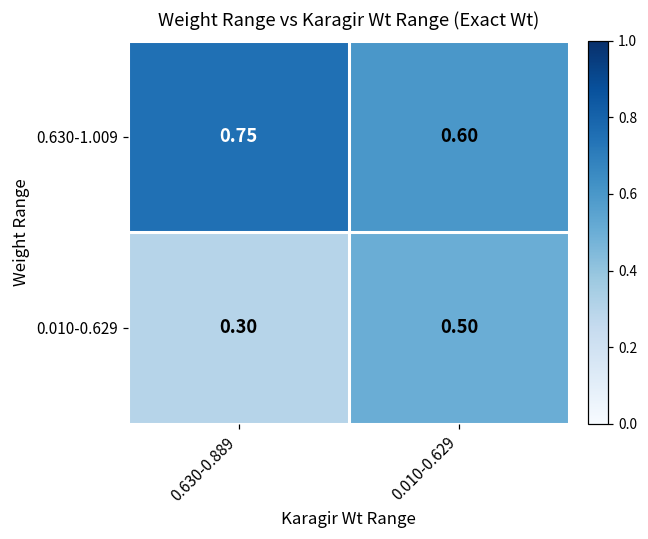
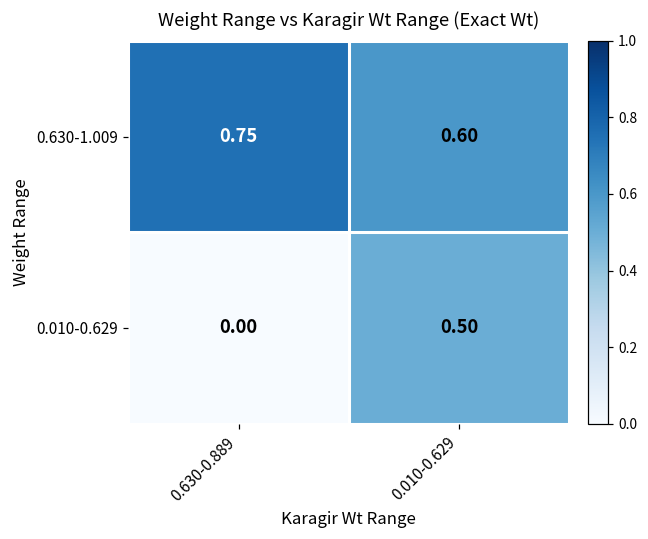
0.010-0.629, 0.630-0.889: 0.30 -> 0.00
